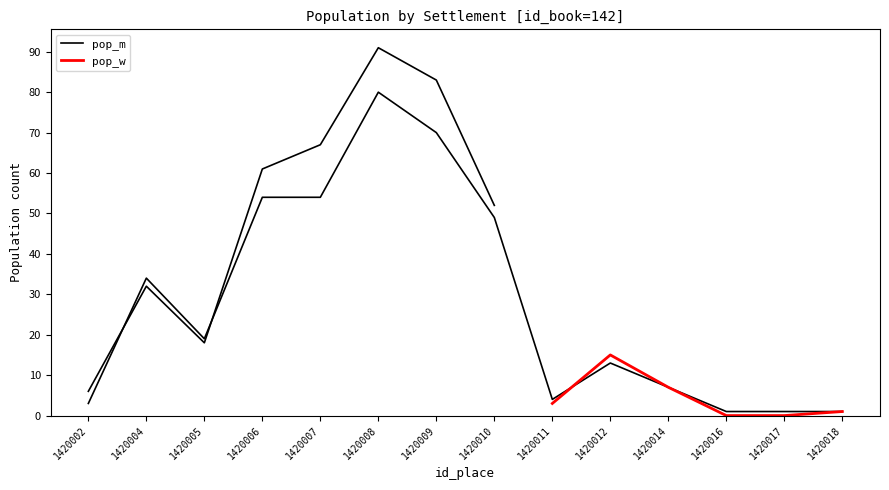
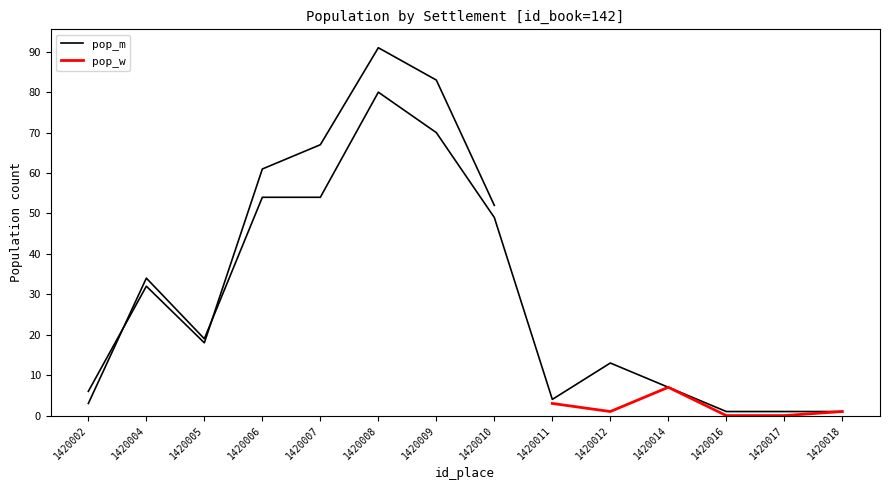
pop_w, 1420012: 15 -> 1
